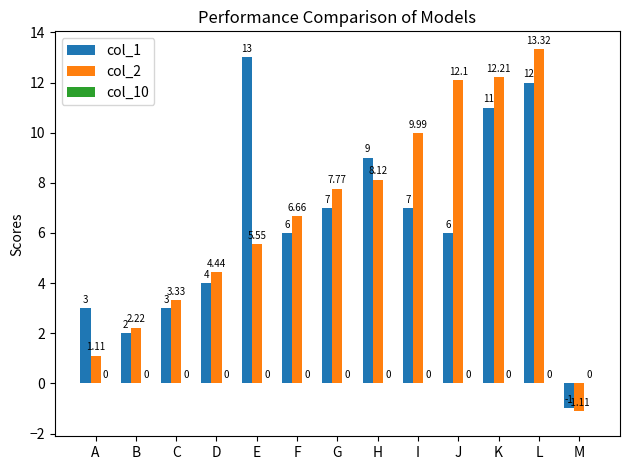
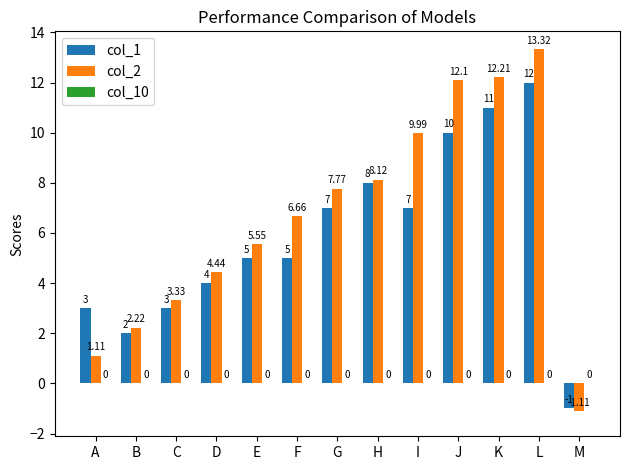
col_1, E: 13 -> 5
col_1, F: 6 -> 5
col_1, H: 9 -> 8
col_1, J: 6 -> 10
